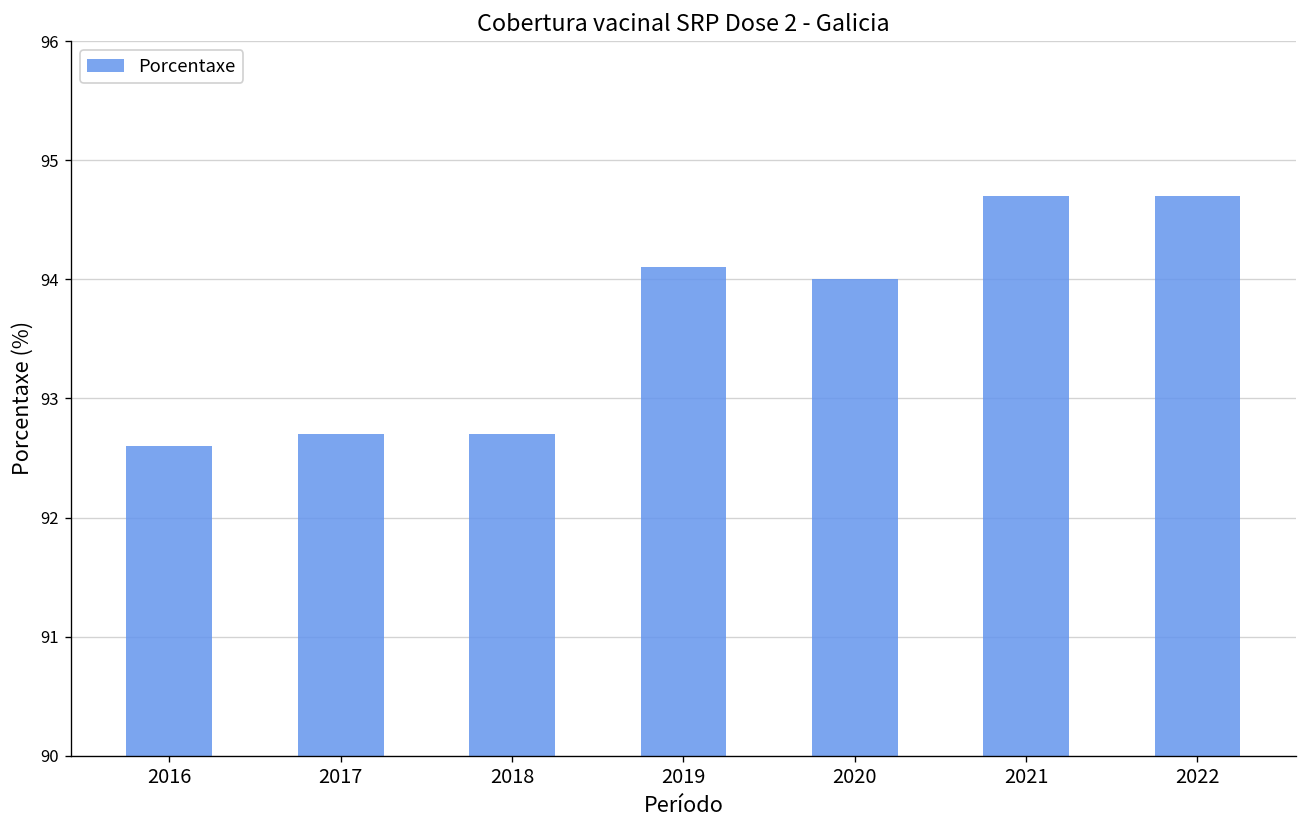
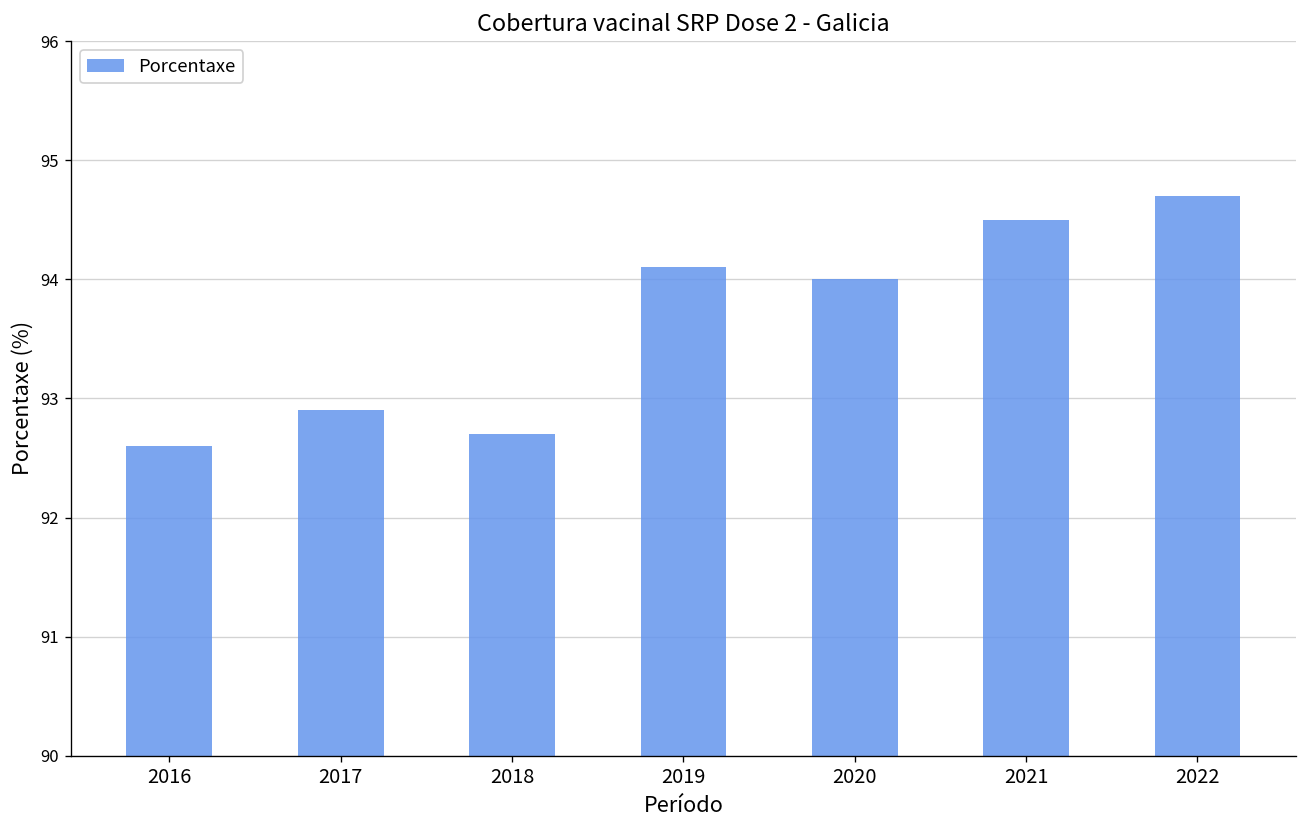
2017: 92.7 -> 92.9
2021: 94.7 -> 94.5
